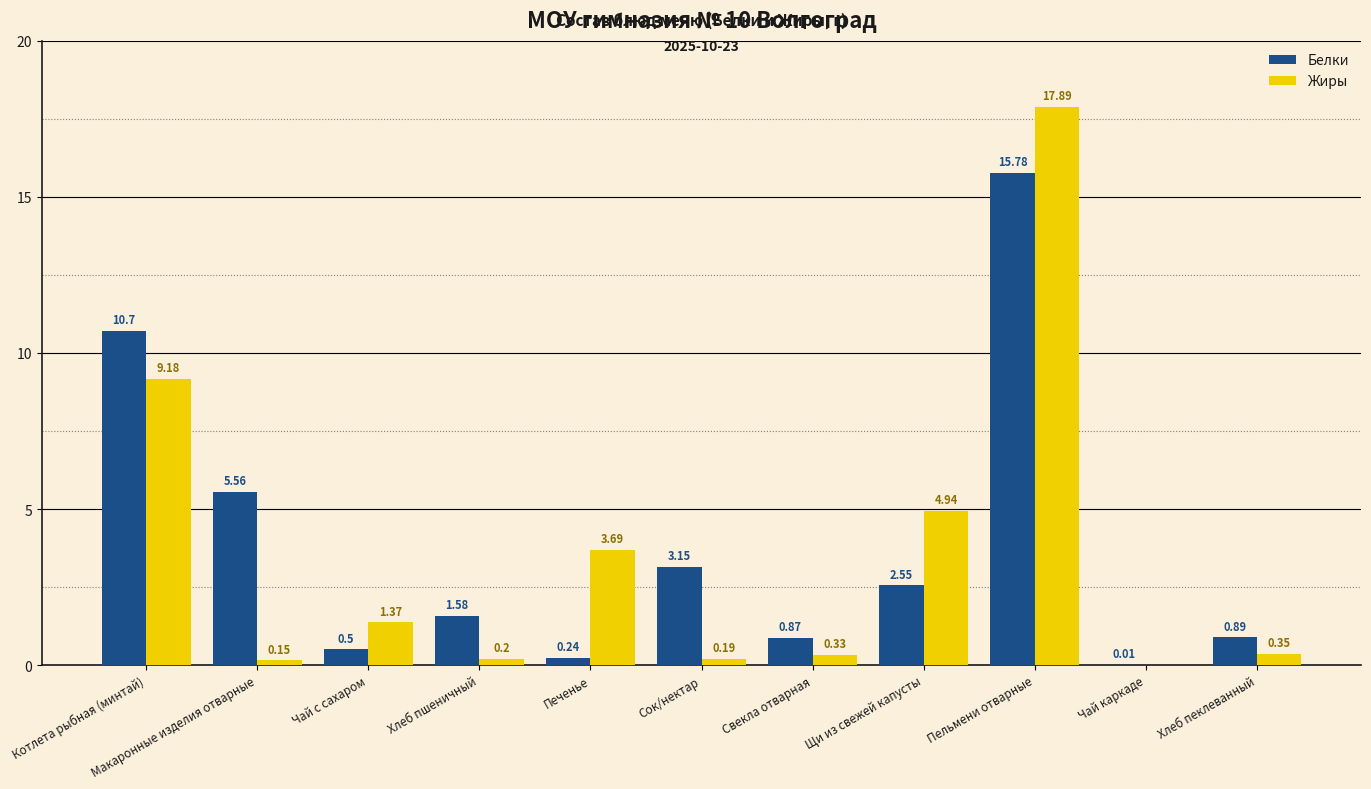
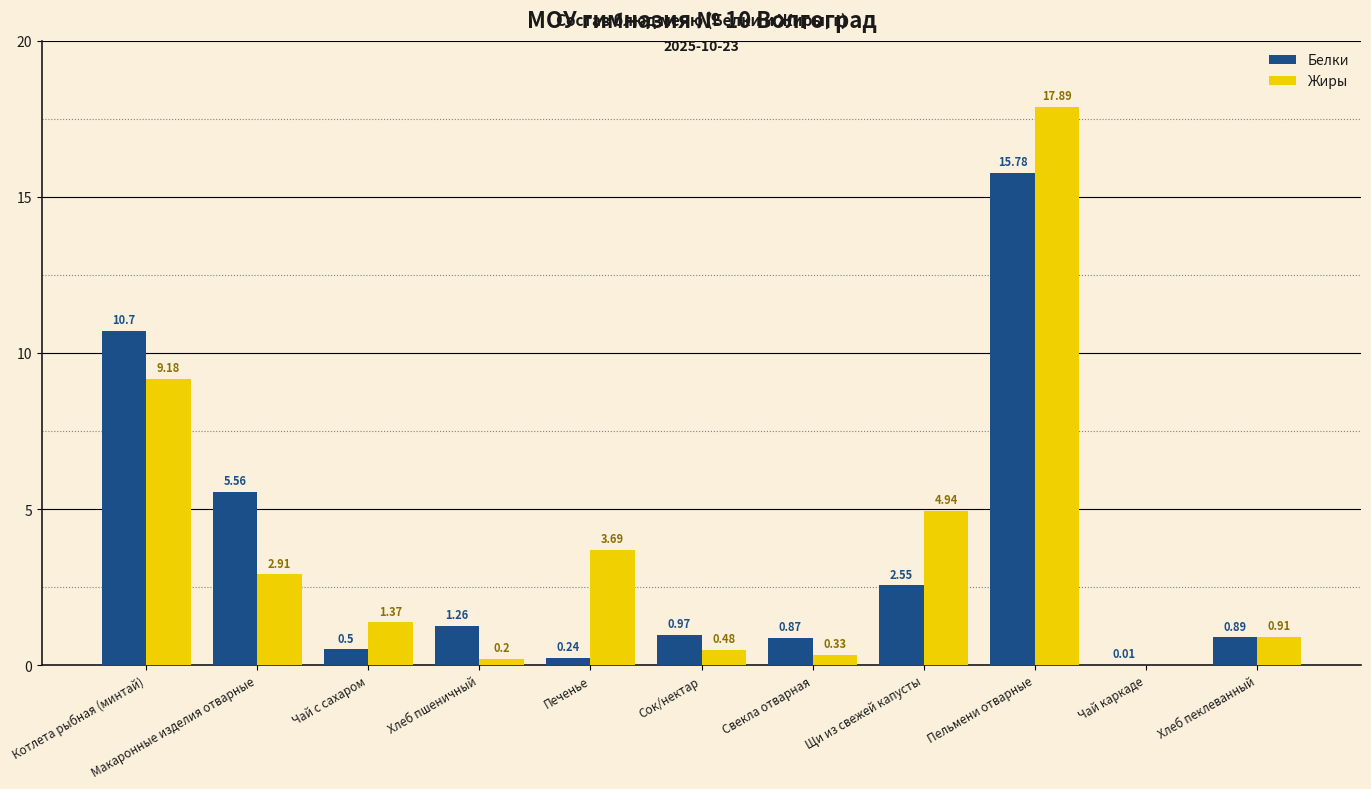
Жиры, Макаронные изделия отварные: 0.15 -> 2.91
Белки, Хлеб пшеничный: 1.58 -> 1.26
Белки, Сок/нектар: 3.15 -> 0.97
Жиры, Сок/нектар: 0.19 -> 0.48
Жиры, Хлеб пеклеванный: 0.35 -> 0.91
